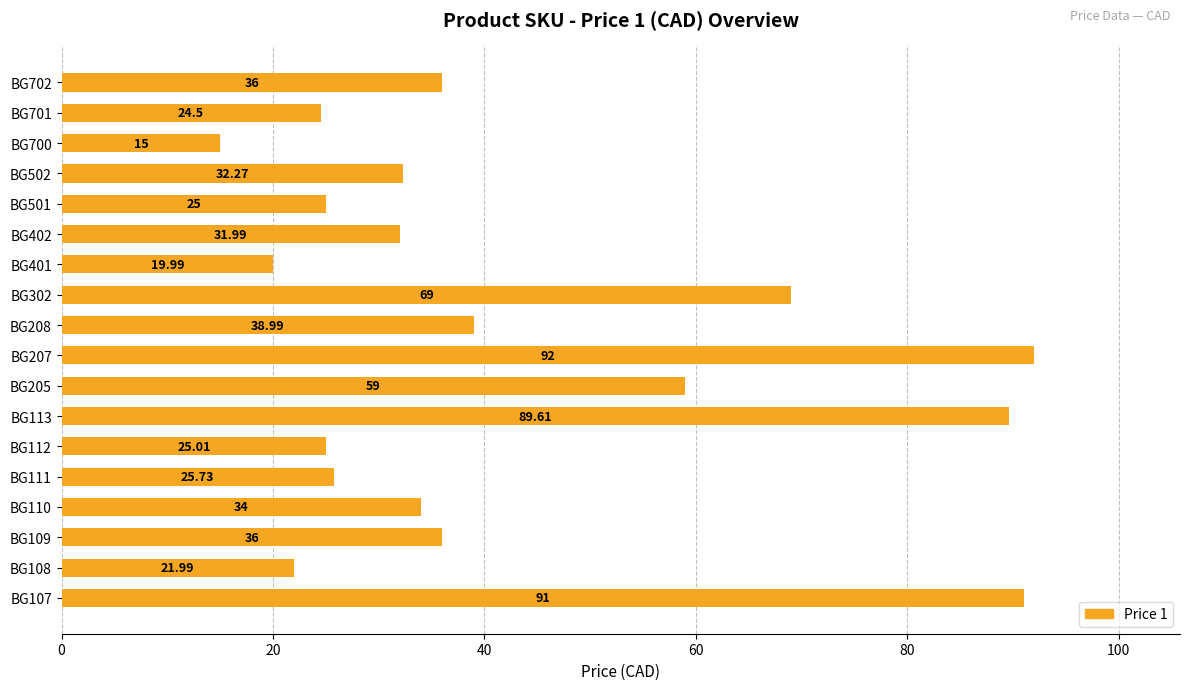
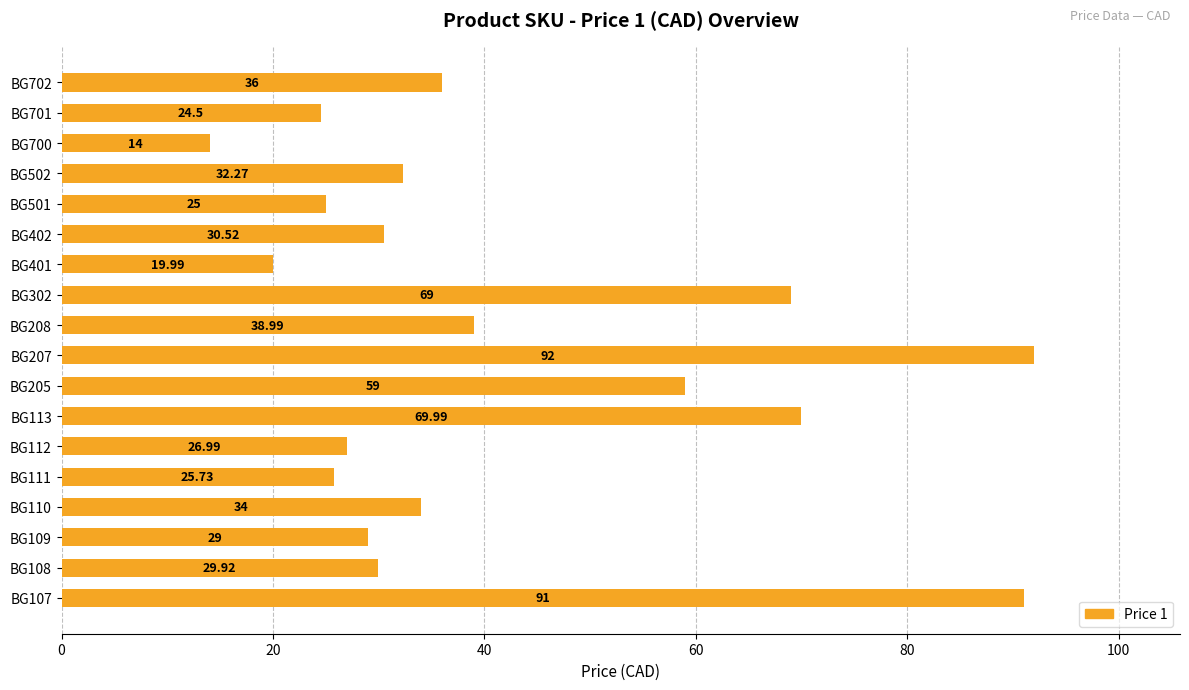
BG700: 15 -> 14
BG402: 31.99 -> 30.52
BG113: 89.61 -> 69.99
BG112: 25.01 -> 26.99
BG109: 36 -> 29
BG108: 21.99 -> 29.92
